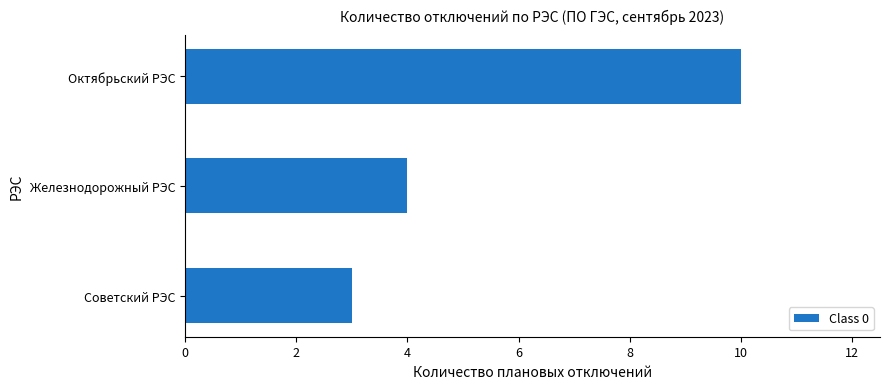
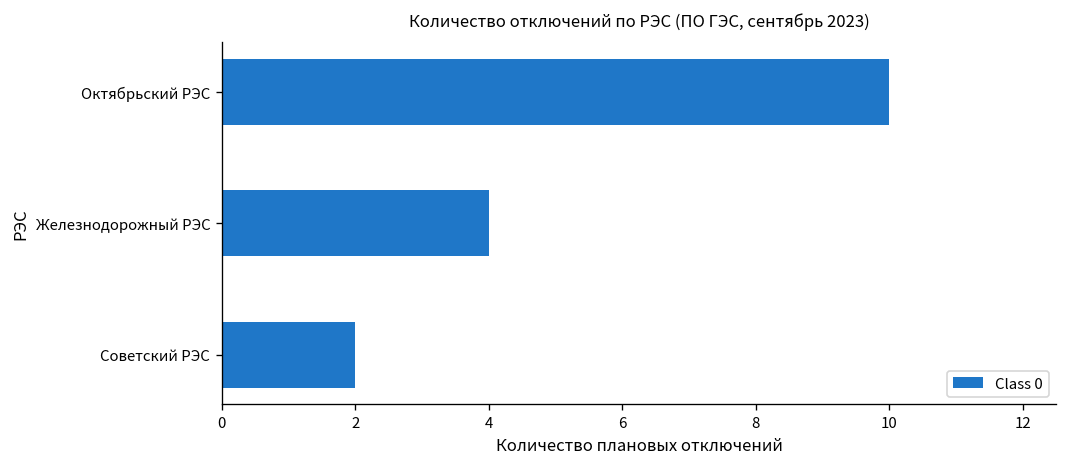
Советский РЭС: 3 -> 2
